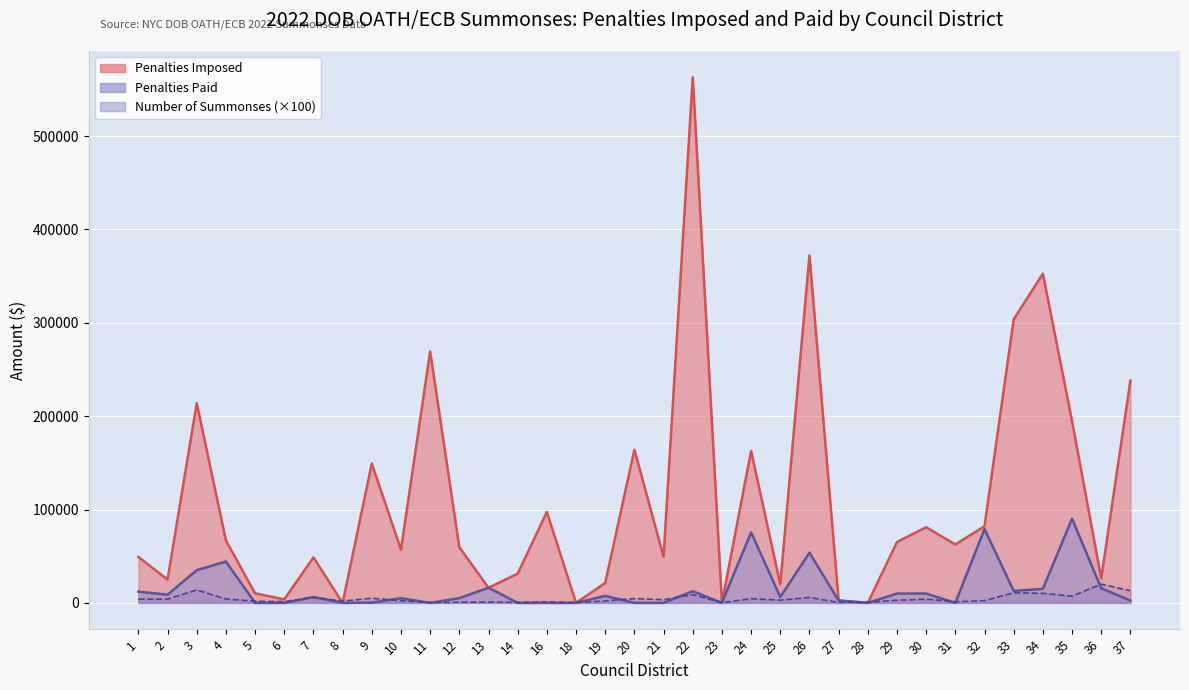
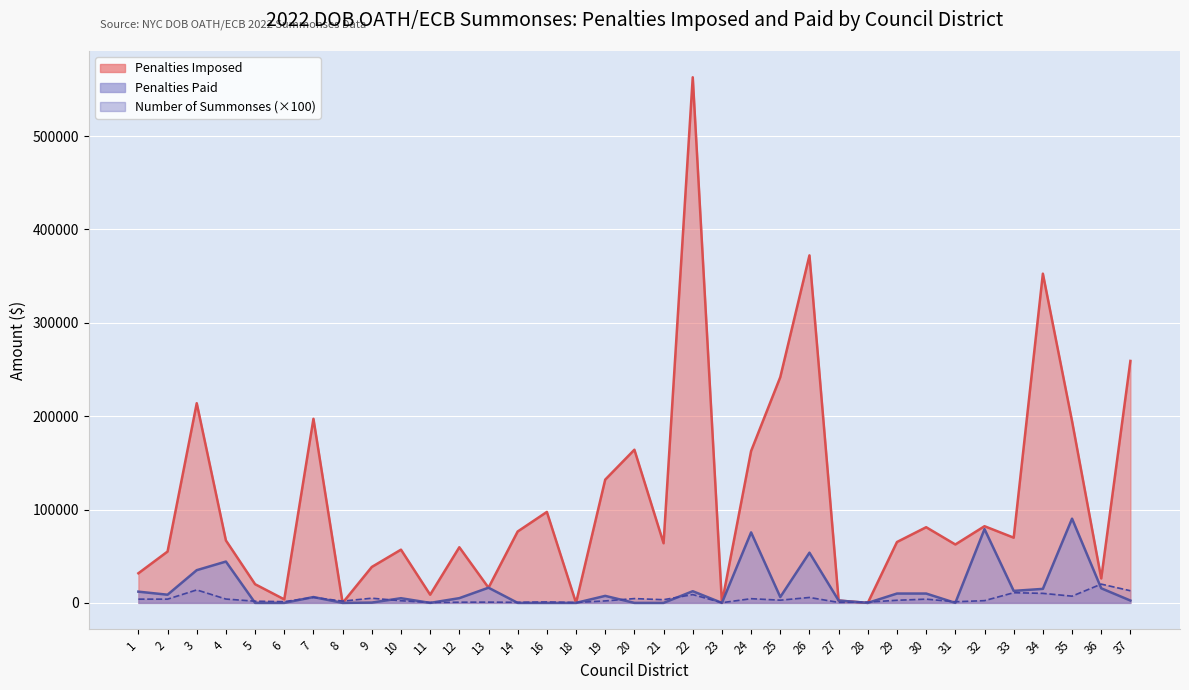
Penalties Imposed, 1: 50000 -> 30000
Penalties Imposed, 2: 30000 -> 50000
Penalties Imposed, 5: 10000 -> 20000
Penalties Imposed, 7: 50000 -> 200000
Penalties Imposed, 9: 150000 -> 40000
Penalties Imposed, 11: 270000 -> 10000
Penalties Imposed, 14: 30000 -> 80000
Penalties Imposed, 19: 20000 -> 130000
Penalties Imposed, 21: 50000 -> 60000
Penalties Imposed, 25: 20000 -> 240000
Penalties Imposed, 33: 300000 -> 70000
Penalties Imposed, 37: 240000 -> 260000
